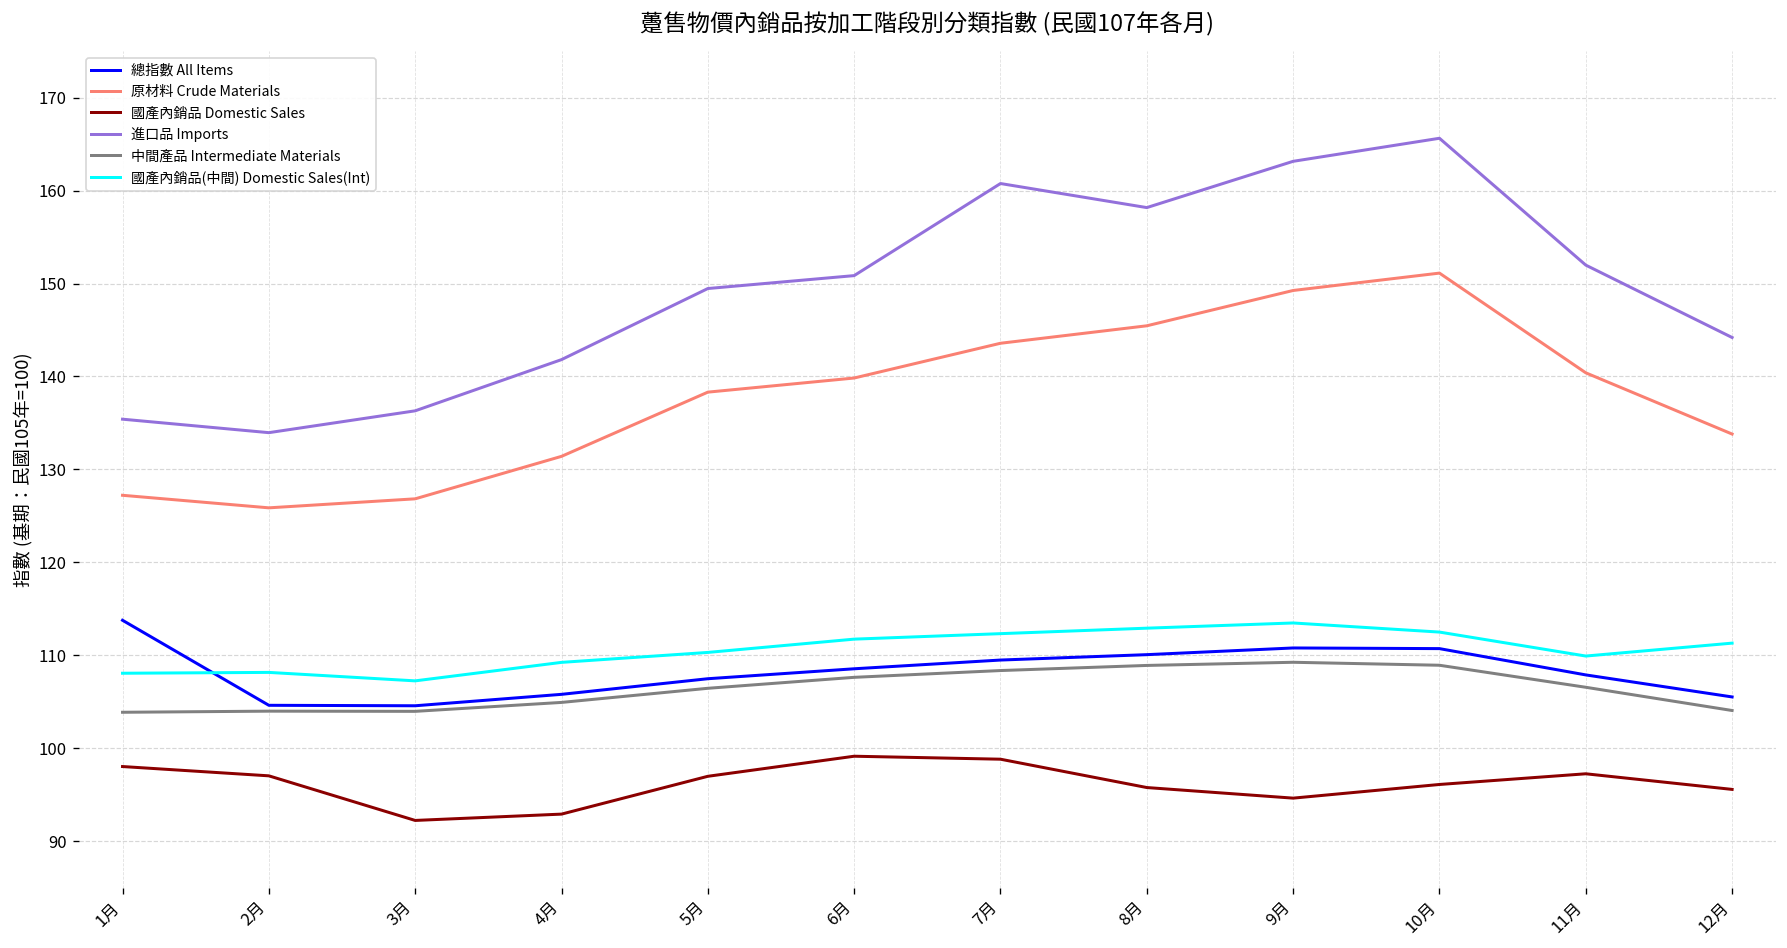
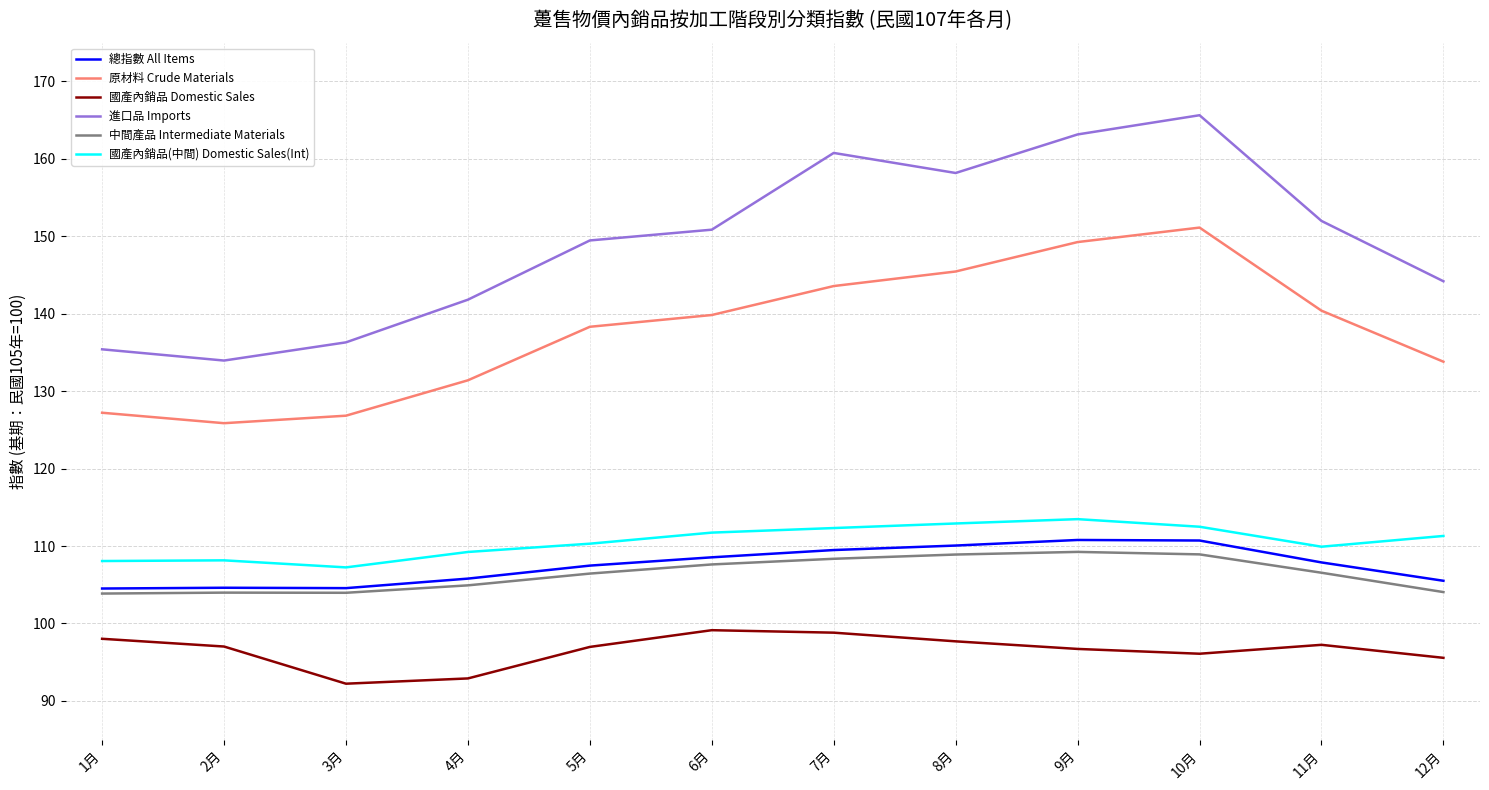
總指數 All Items, 1月: 114 -> 105
國產內銷品 Domestic Sales, 8月: 96 -> 98
國產內銷品 Domestic Sales, 9月: 95 -> 97
